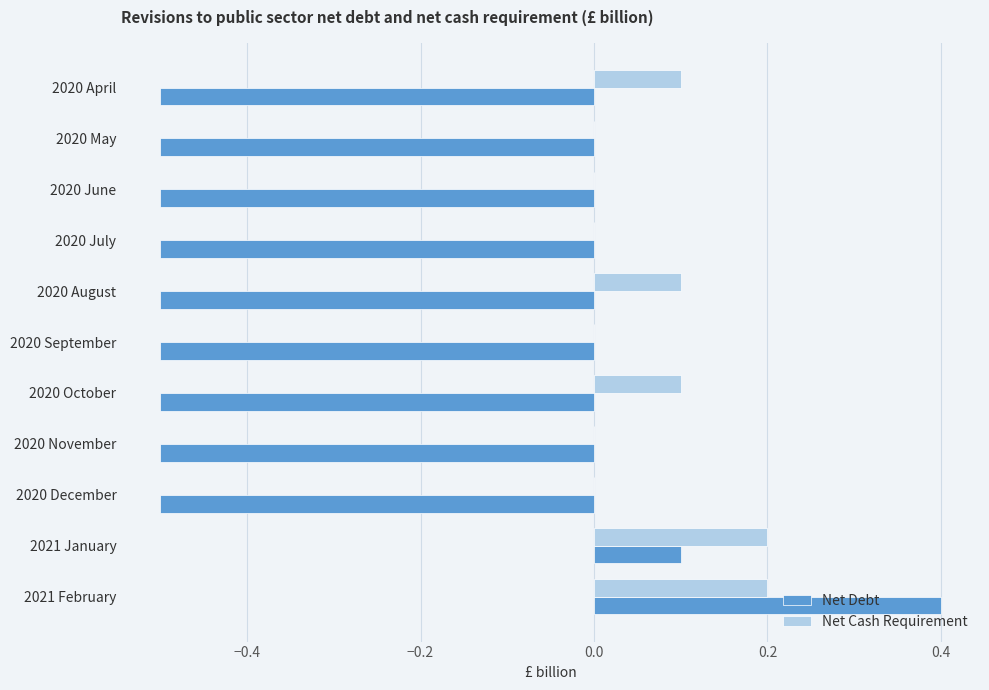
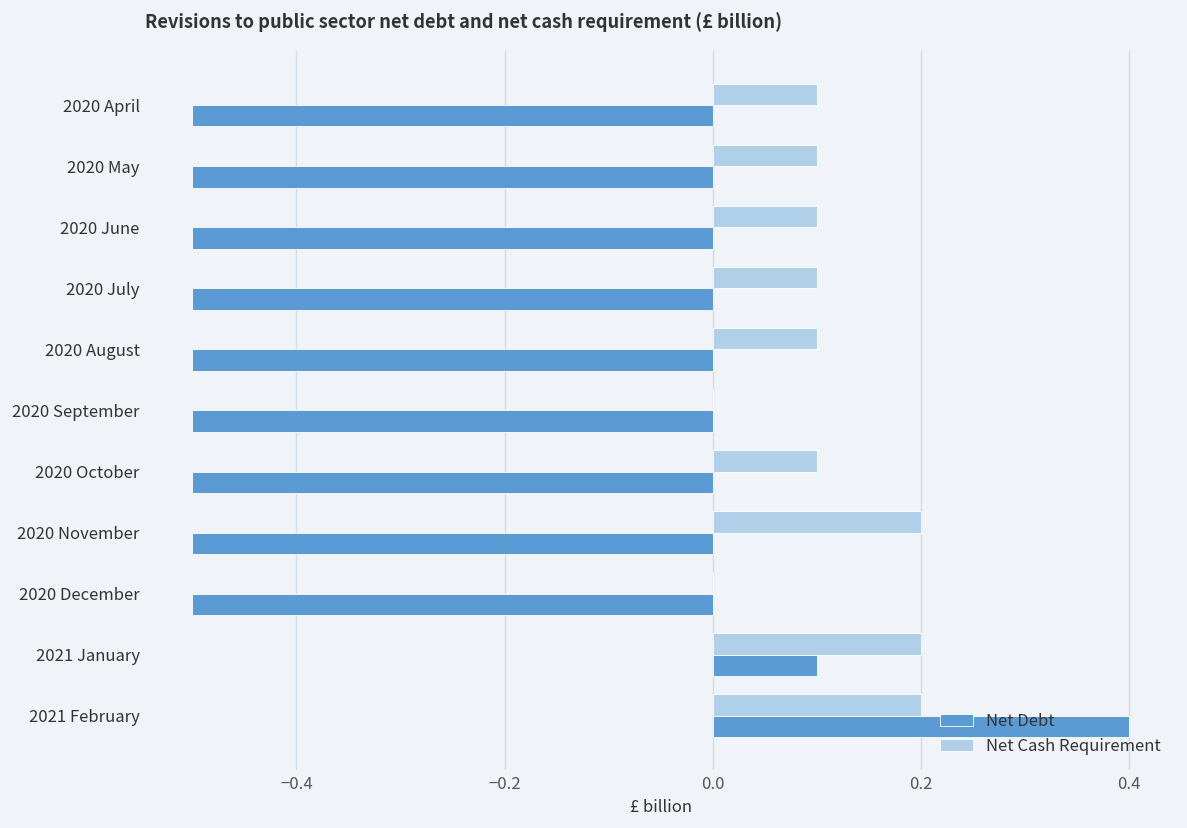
Net Cash Requirement, 2020 May: 0.0 -> 0.1
Net Cash Requirement, 2020 June: 0.0 -> 0.1
Net Cash Requirement, 2020 July: 0.0 -> 0.1
Net Cash Requirement, 2020 November: 0.0 -> 0.2
